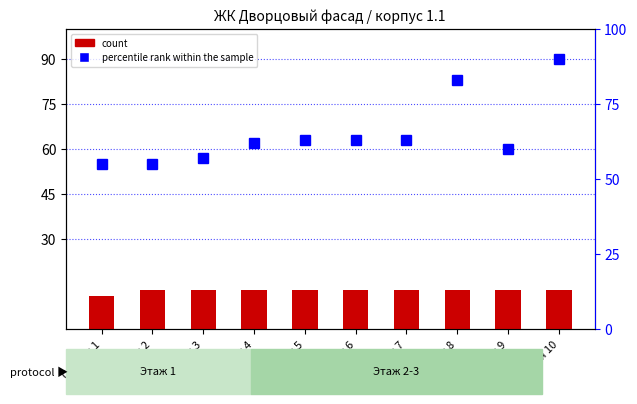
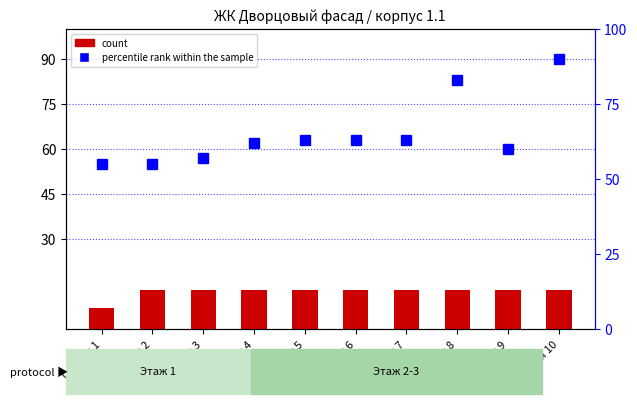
count, Секция 1: 11 -> 7
